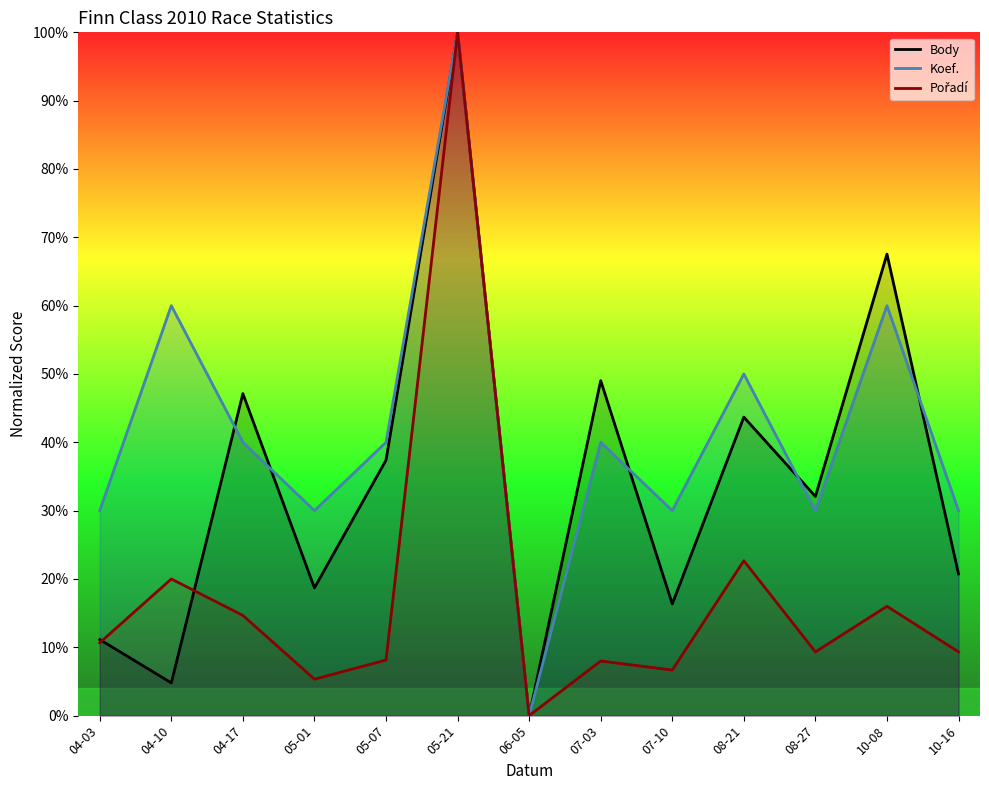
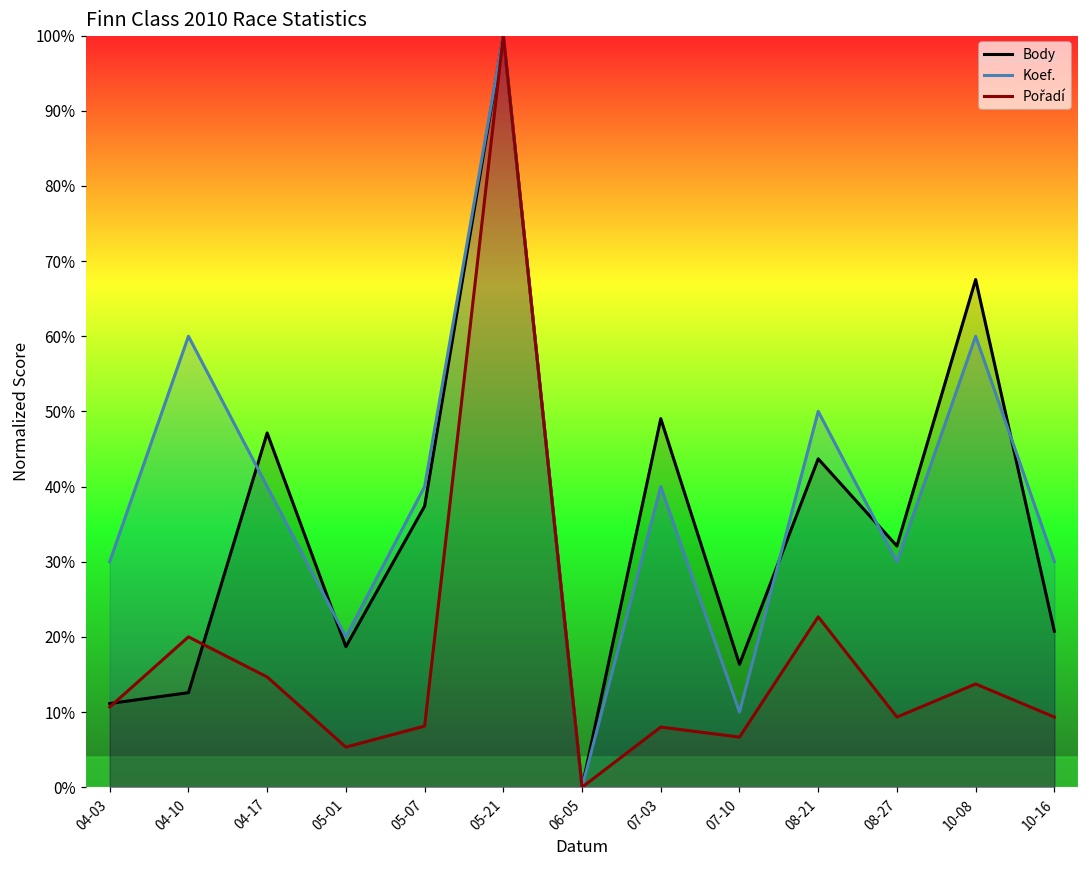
Body, 04-10: 5% -> 13%
Koef., 05-01: 30% -> 20%
Koef., 07-10: 30% -> 10%
Pořadí, 10-08: 16% -> 14%
